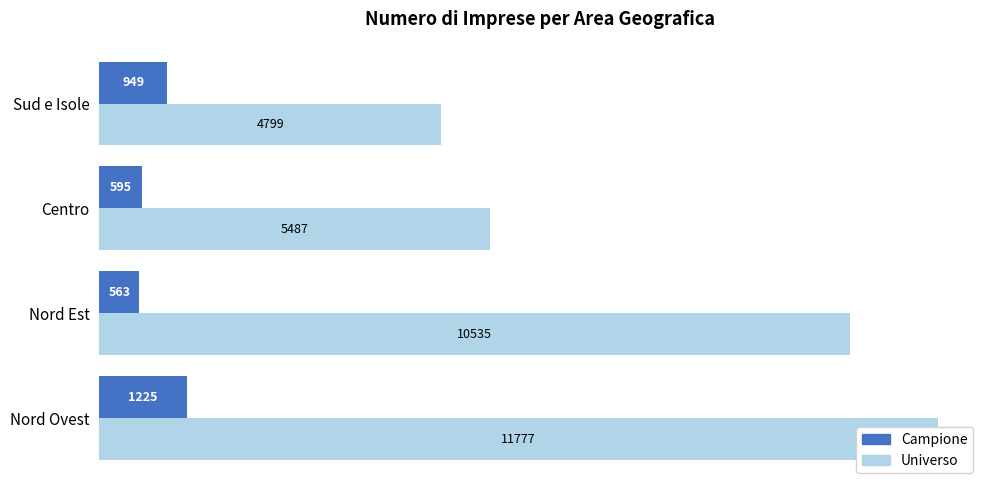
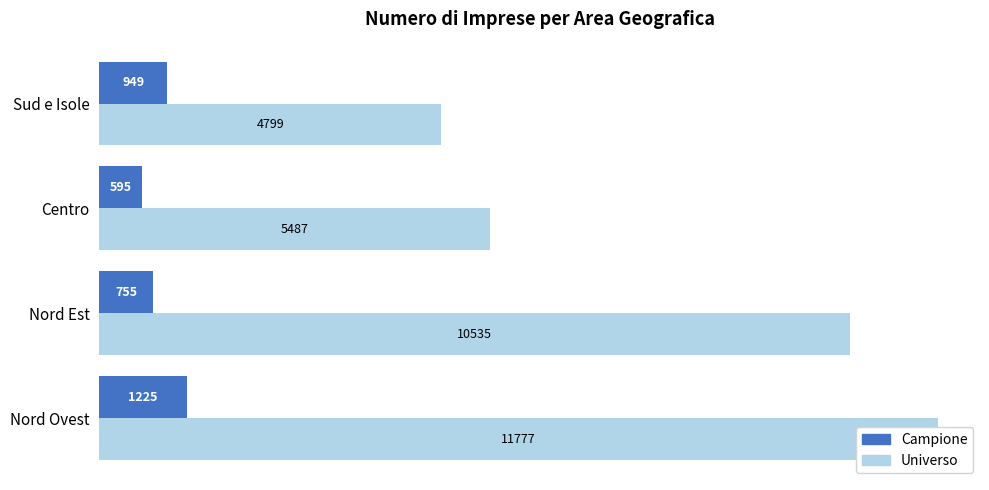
Campione, Nord Est: 563 -> 755
